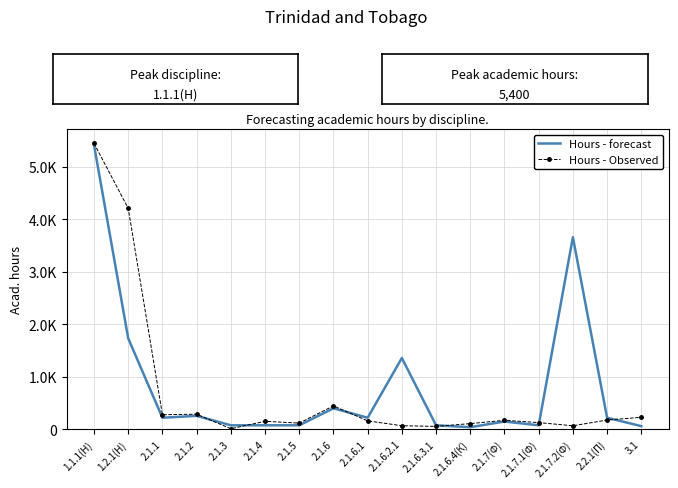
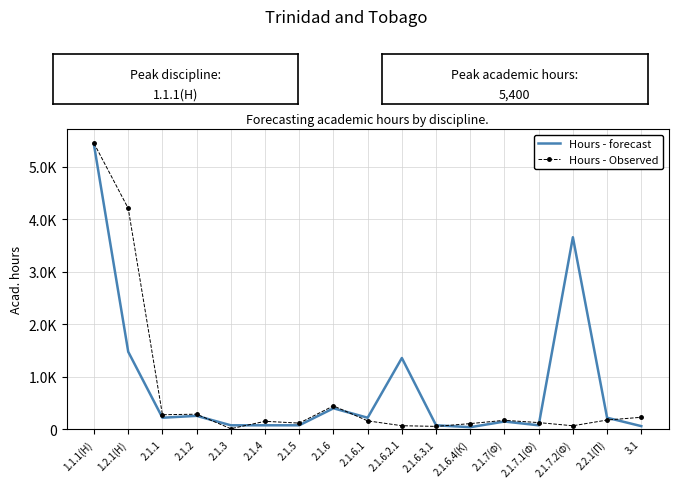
Hours - forecast, 1.2.1(Н): 1700 -> 1500
